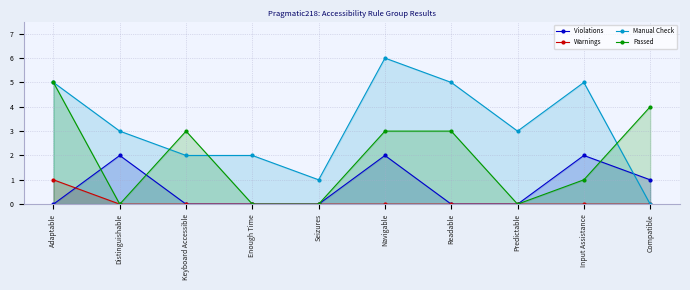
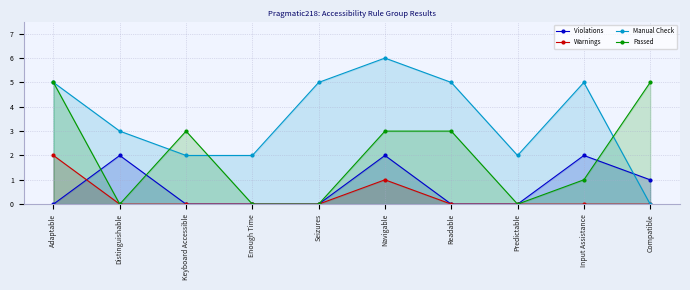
Warnings, Adaptable: 1 -> 2
Manual Check, Seizures: 1 -> 5
Warnings, Navigable: 0 -> 1
Manual Check, Predictable: 3 -> 2
Passed, Compatible: 4 -> 5
